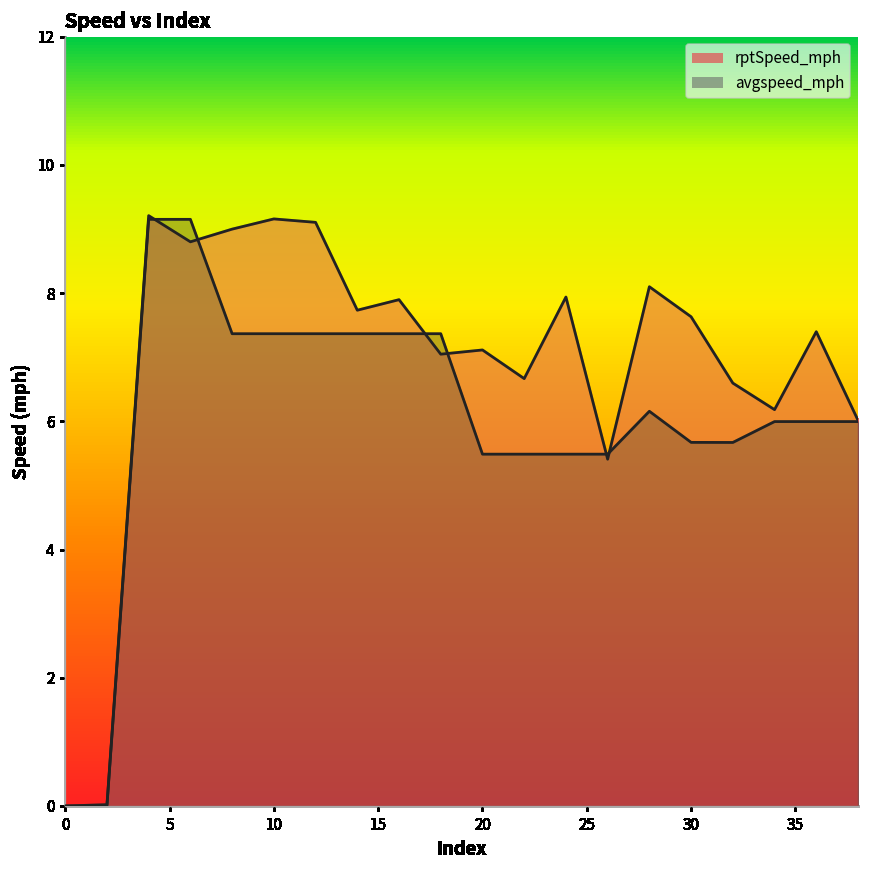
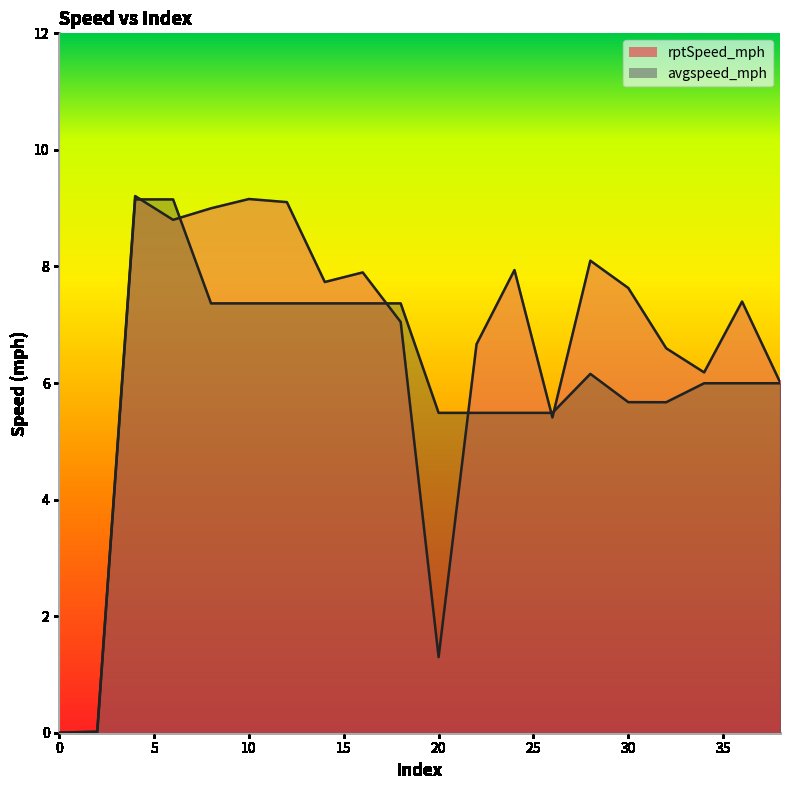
rptSpeed_mph, 20: 7.1 -> 1.3
